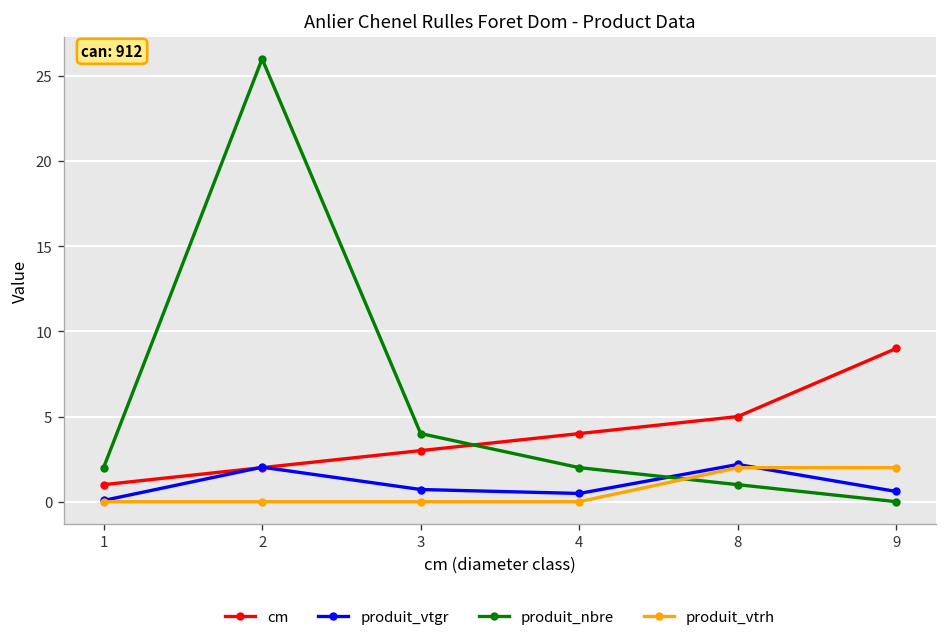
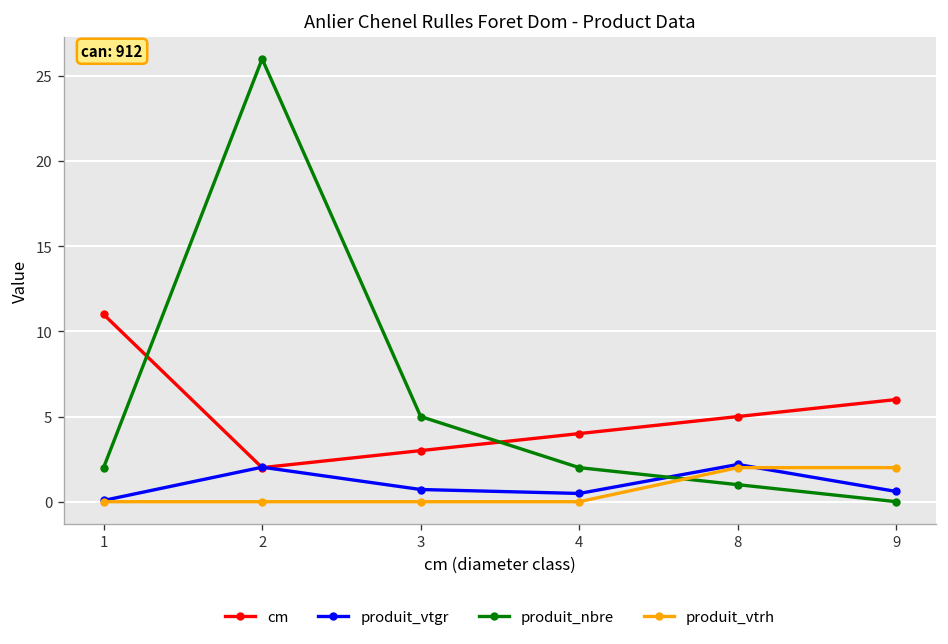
cm, 1: 1 -> 11
produit_nbre, 3: 4 -> 5
cm, 9: 9 -> 6
